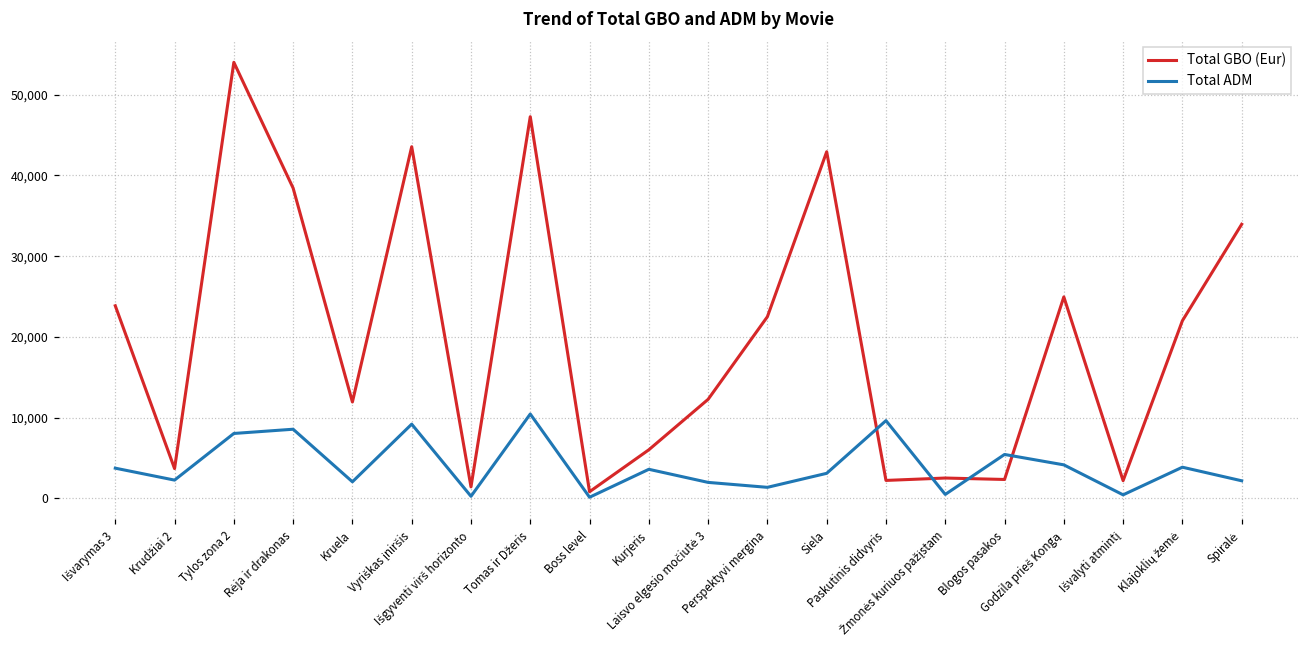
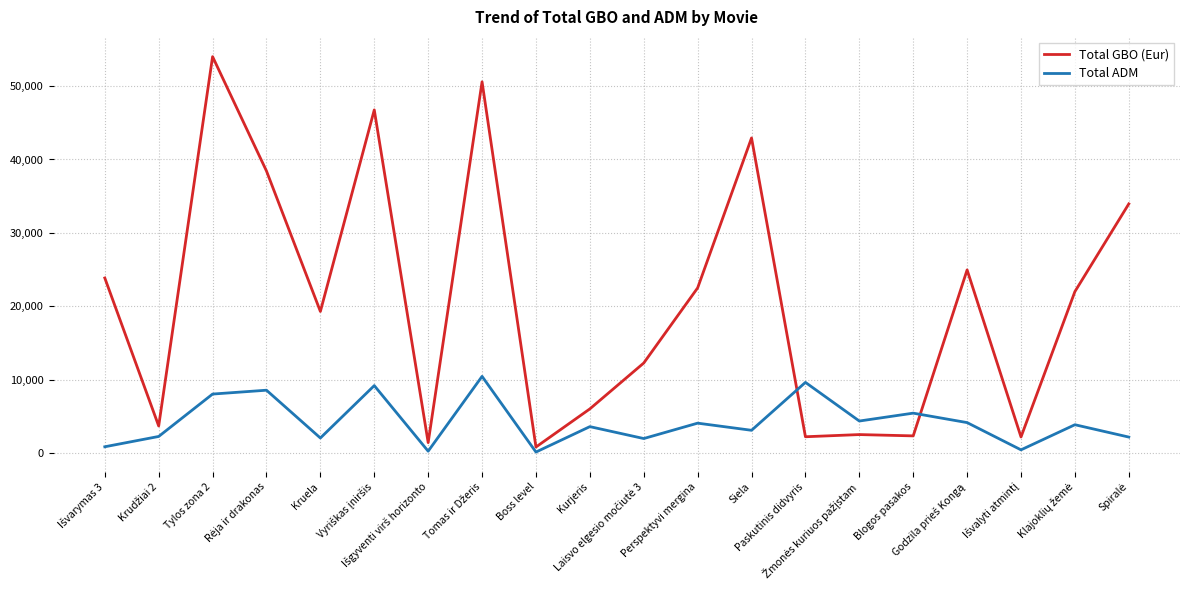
Total ADM, Išvarymas 3: 4,000 -> 1,000
Total GBO (Eur), Kruela: 12,000 -> 19,000
Total GBO (Eur), Vyriškas įniršis: 44,000 -> 47,000
Total GBO (Eur), Tomas ir Džeris: 47,000 -> 51,000
Total ADM, Perspektyvi mergina: 1,000 -> 4,000
Total ADM, Žmonės kuriuos pažįstam: 0 -> 4,000
